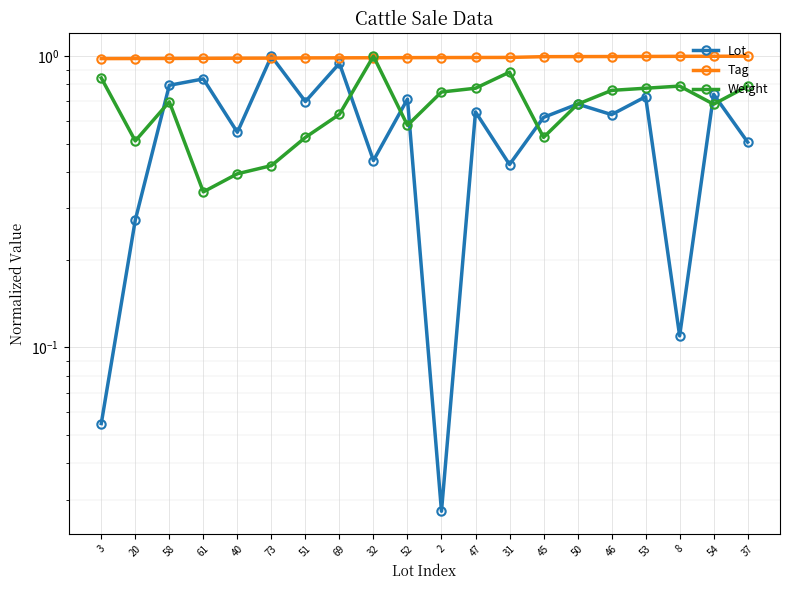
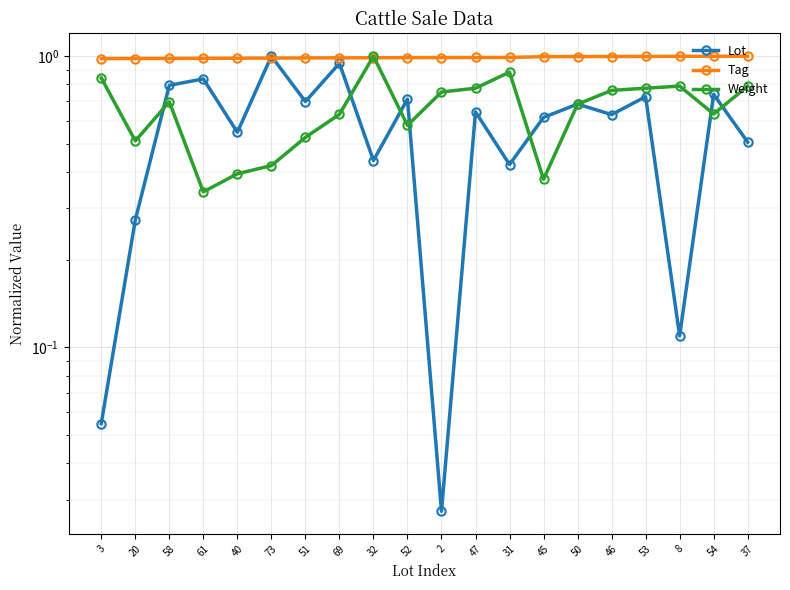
Weight, 45: 0.53 -> 0.38
Weight, 54: 0.68 -> 0.63
